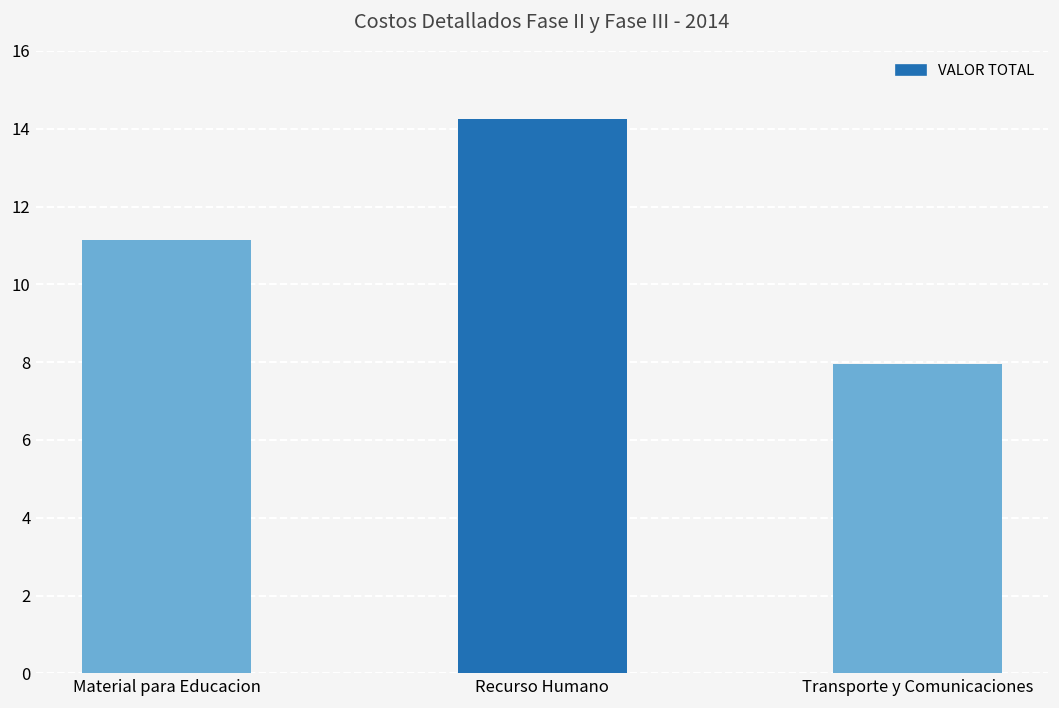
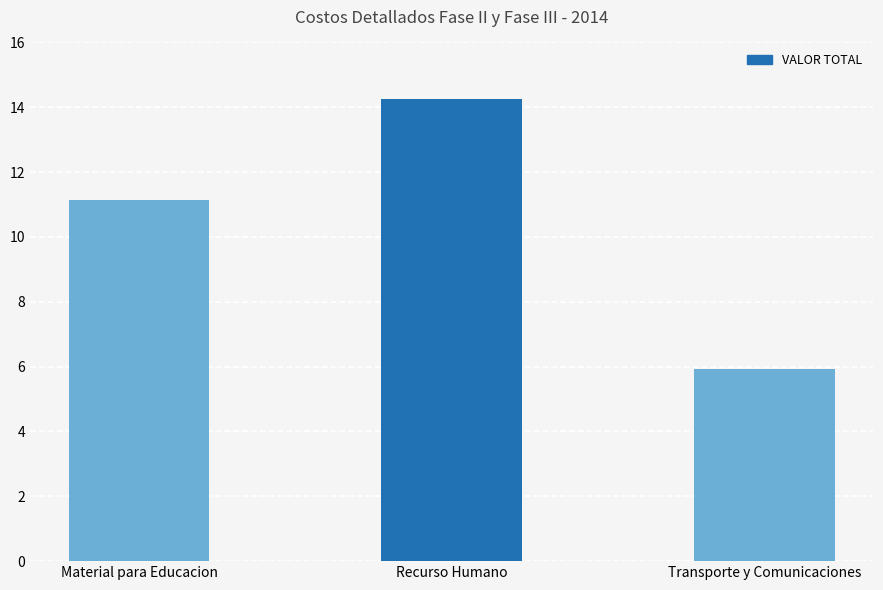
Transporte y Comunicaciones: 8.0 -> 5.9
